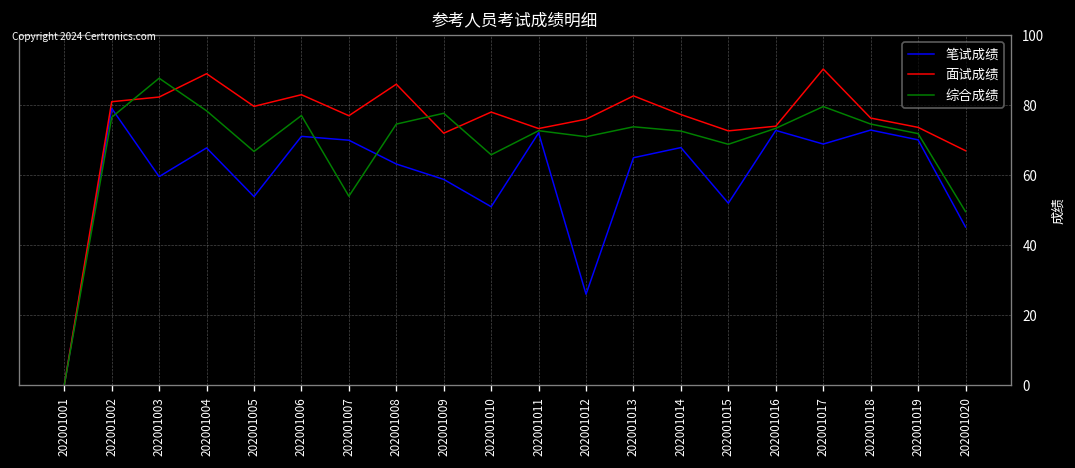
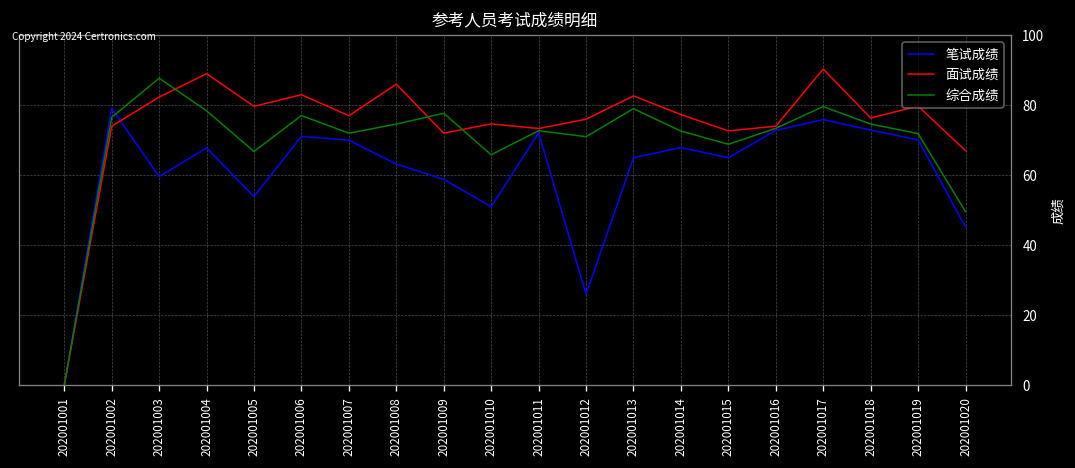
面试成绩, 202001002: 81 -> 74
综合成绩, 202001007: 54 -> 72
面试成绩, 202001010: 78 -> 75
综合成绩, 202001013: 74 -> 79
笔试成绩, 202001015: 52 -> 65
笔试成绩, 202001017: 69 -> 76
面试成绩, 202001019: 74 -> 80
